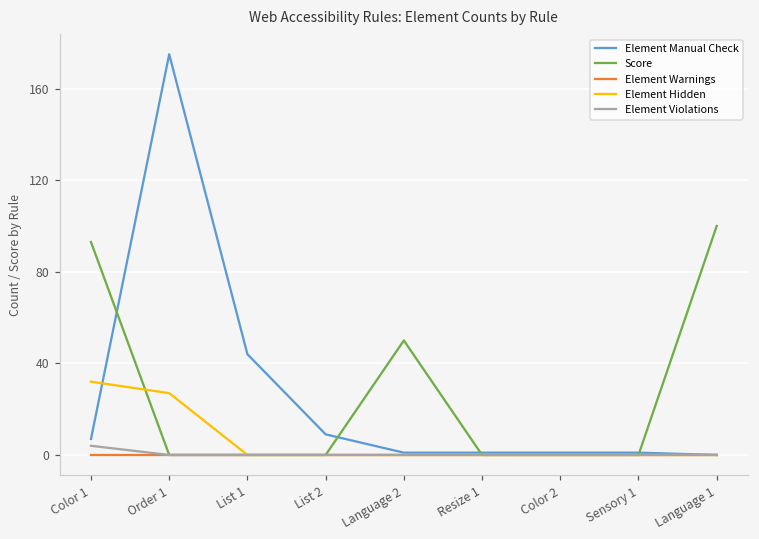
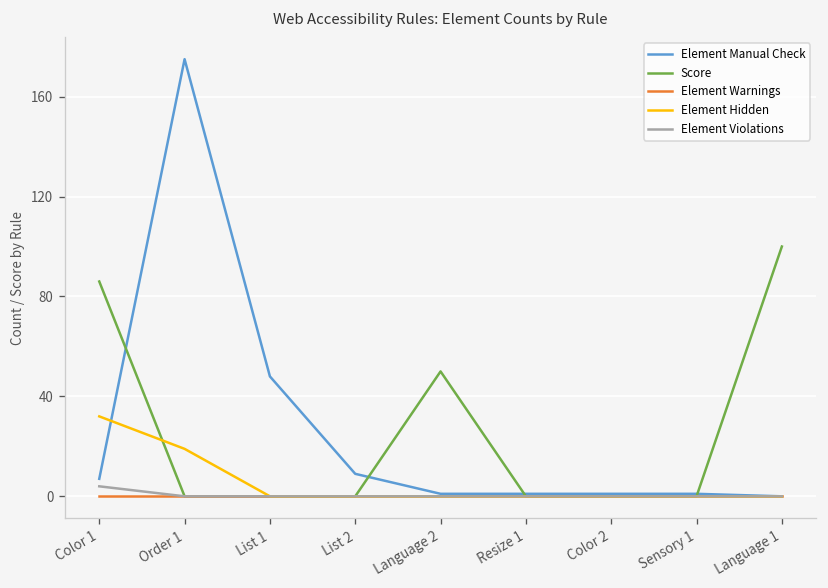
Score, Color 1: 93 -> 86
Element Hidden, Order 1: 27 -> 19
Element Manual Check, List 1: 44 -> 48
